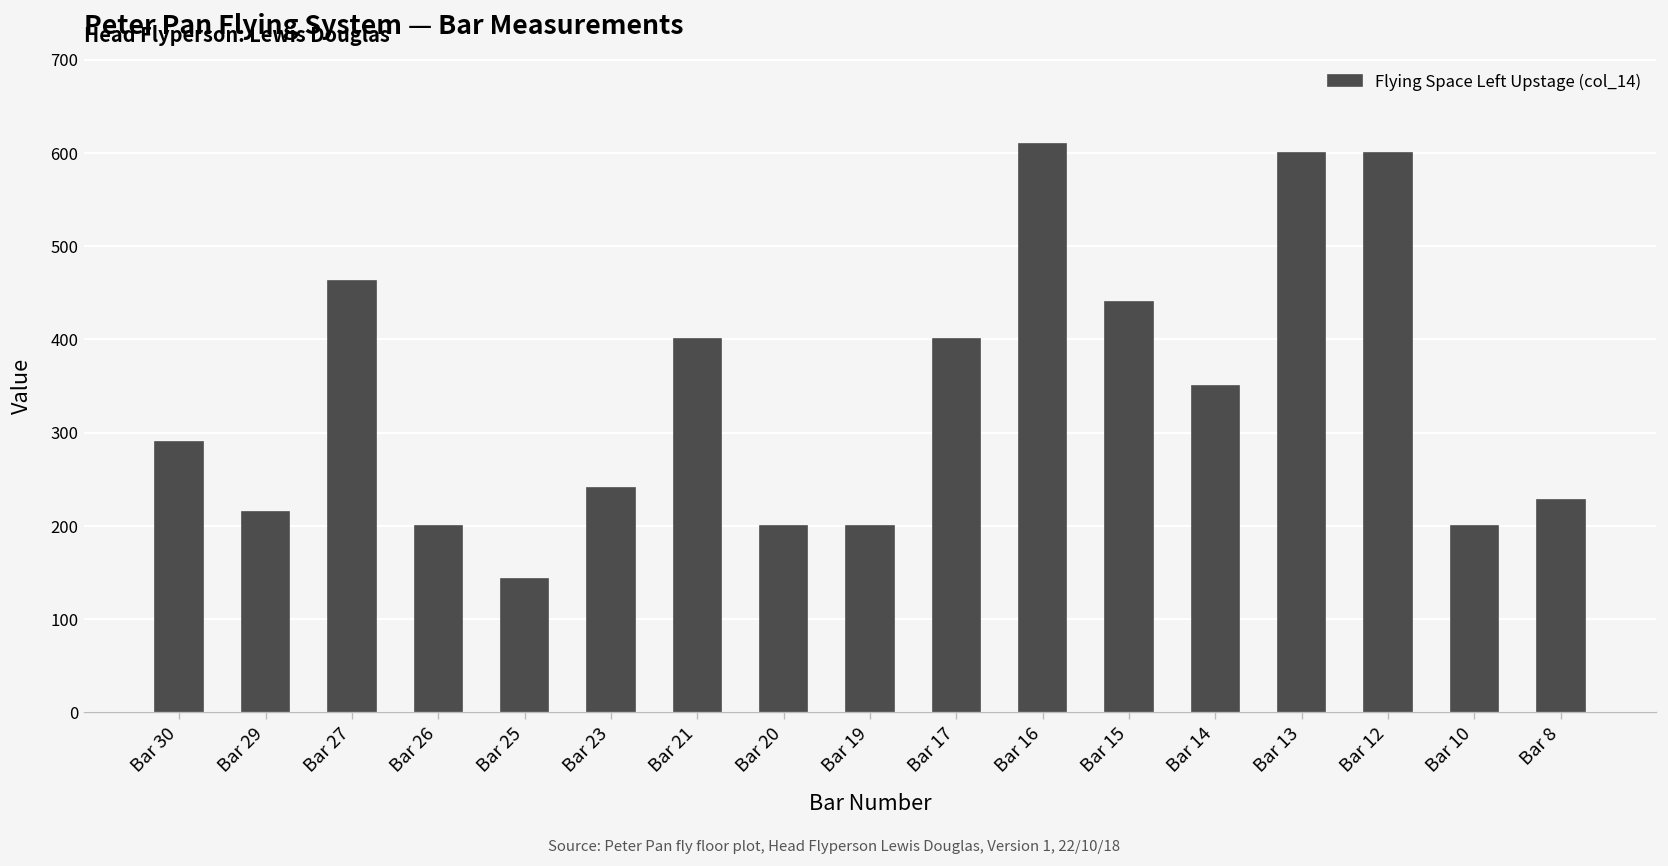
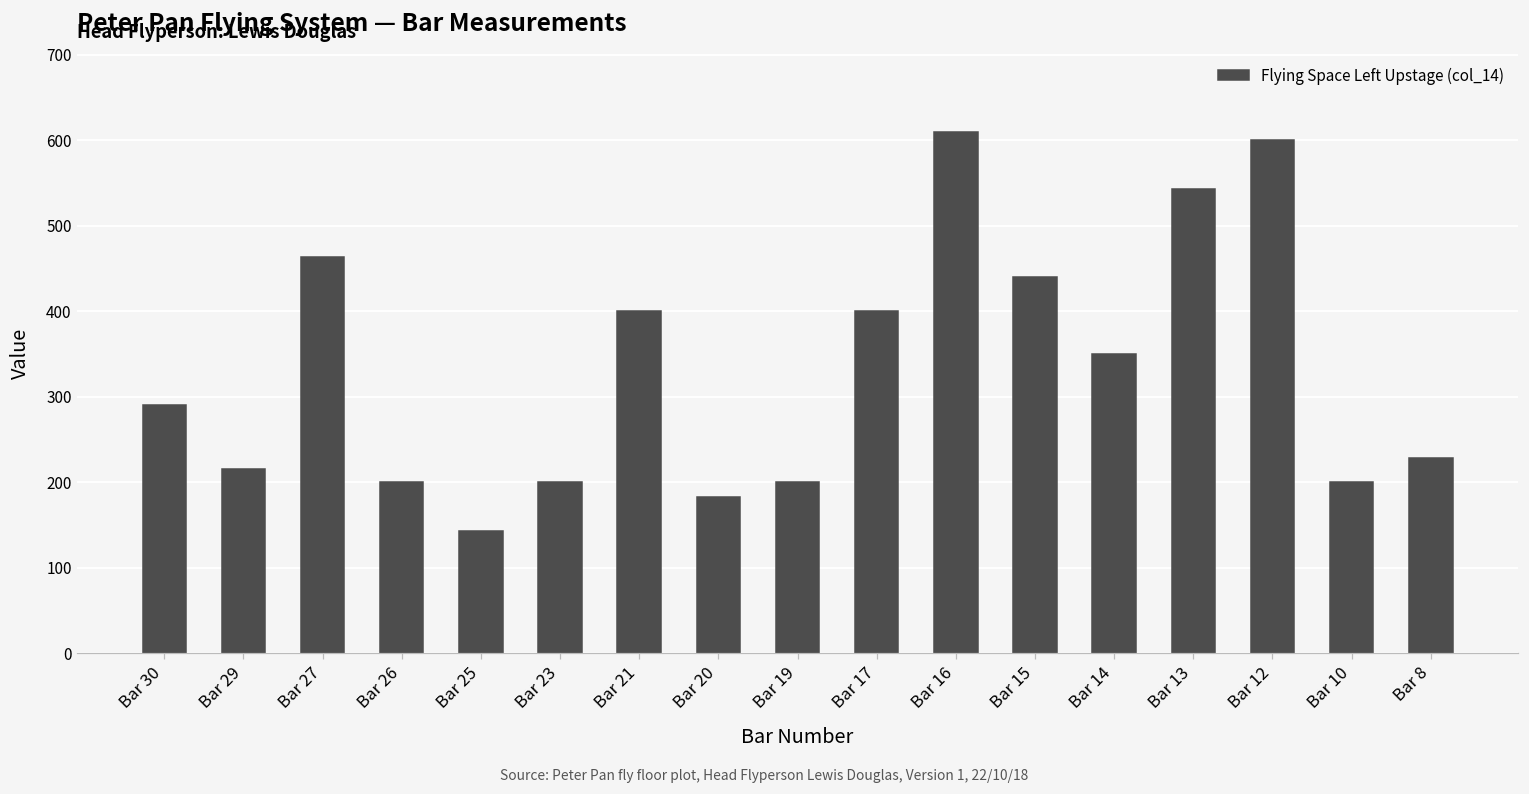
Bar 23: 240 -> 200
Bar 20: 200 -> 180
Bar 13: 600 -> 540
